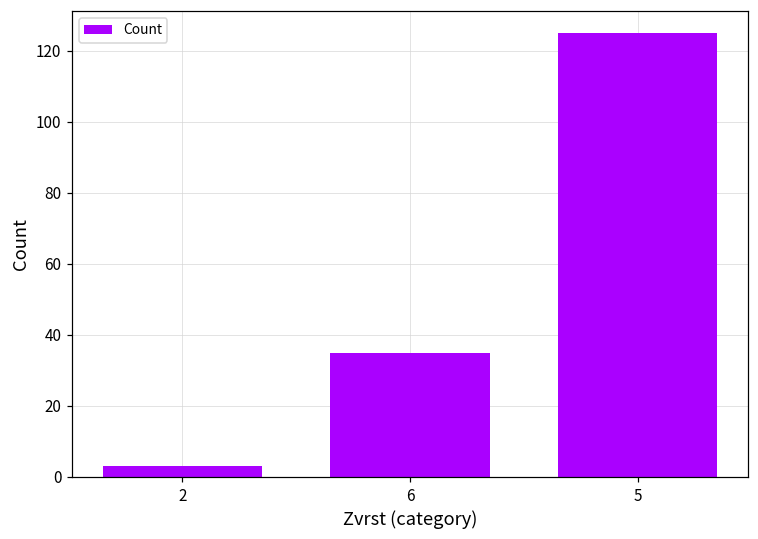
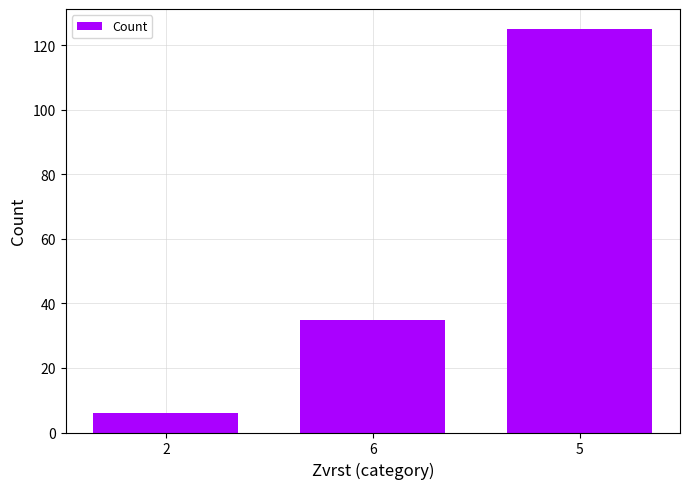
2: 3 -> 6
